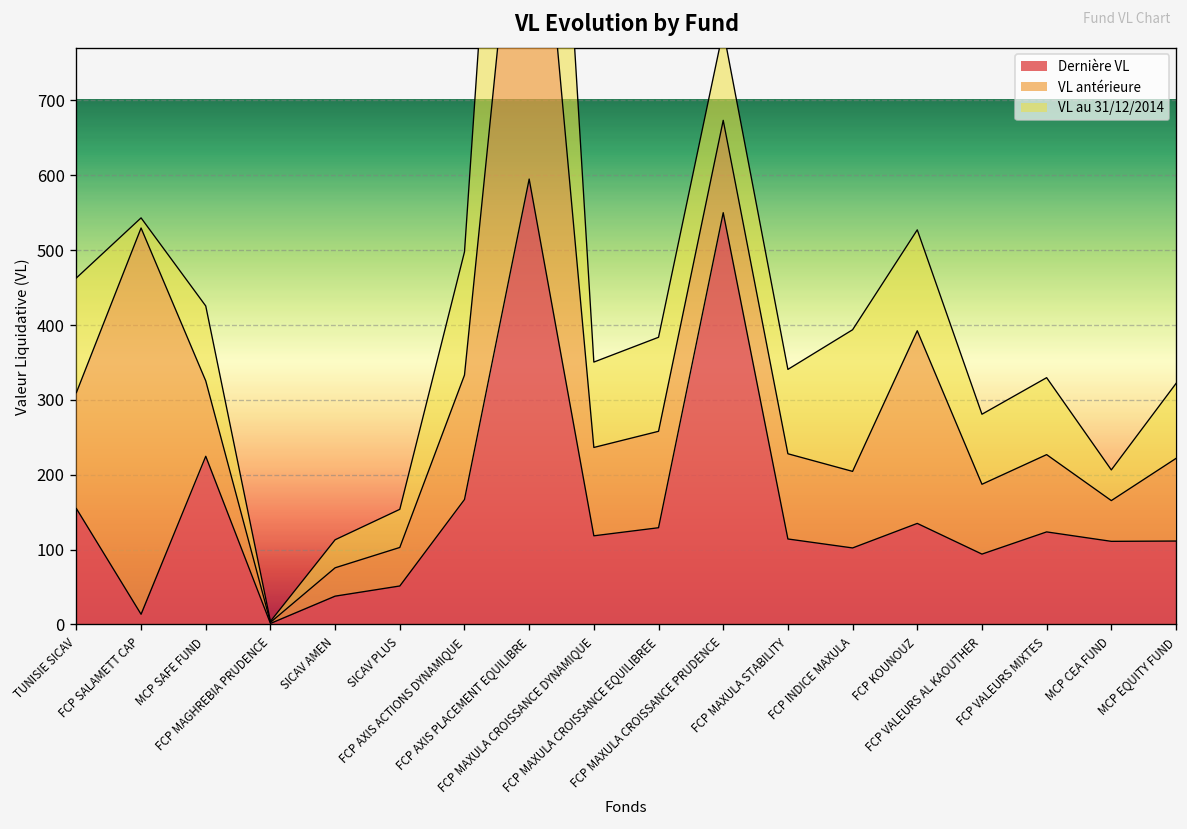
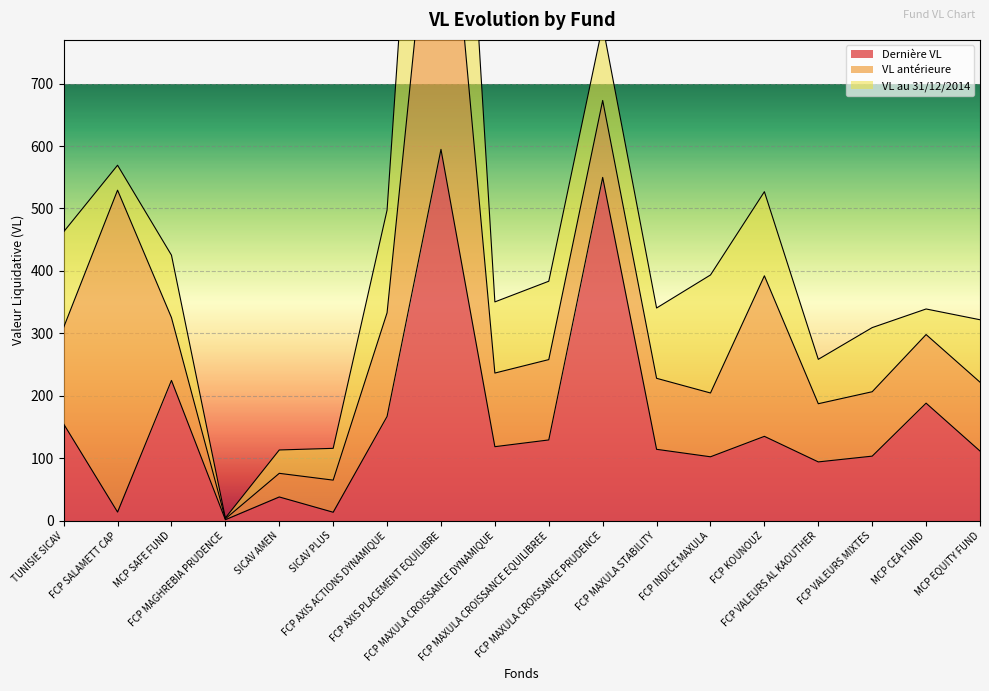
VL au 31/12/2014, FCP SALAMETT CAP: 10 -> 40
Dernière VL, SICAV PLUS: 50 -> 10
VL au 31/12/2014, FCP VALEURS AL KAOUTHER: 90 -> 70
Dernière VL, FCP VALEURS MIXTES: 120 -> 100
Dernière VL, MCP CEA FUND: 110 -> 190
VL antérieure, MCP CEA FUND: 50 -> 110
